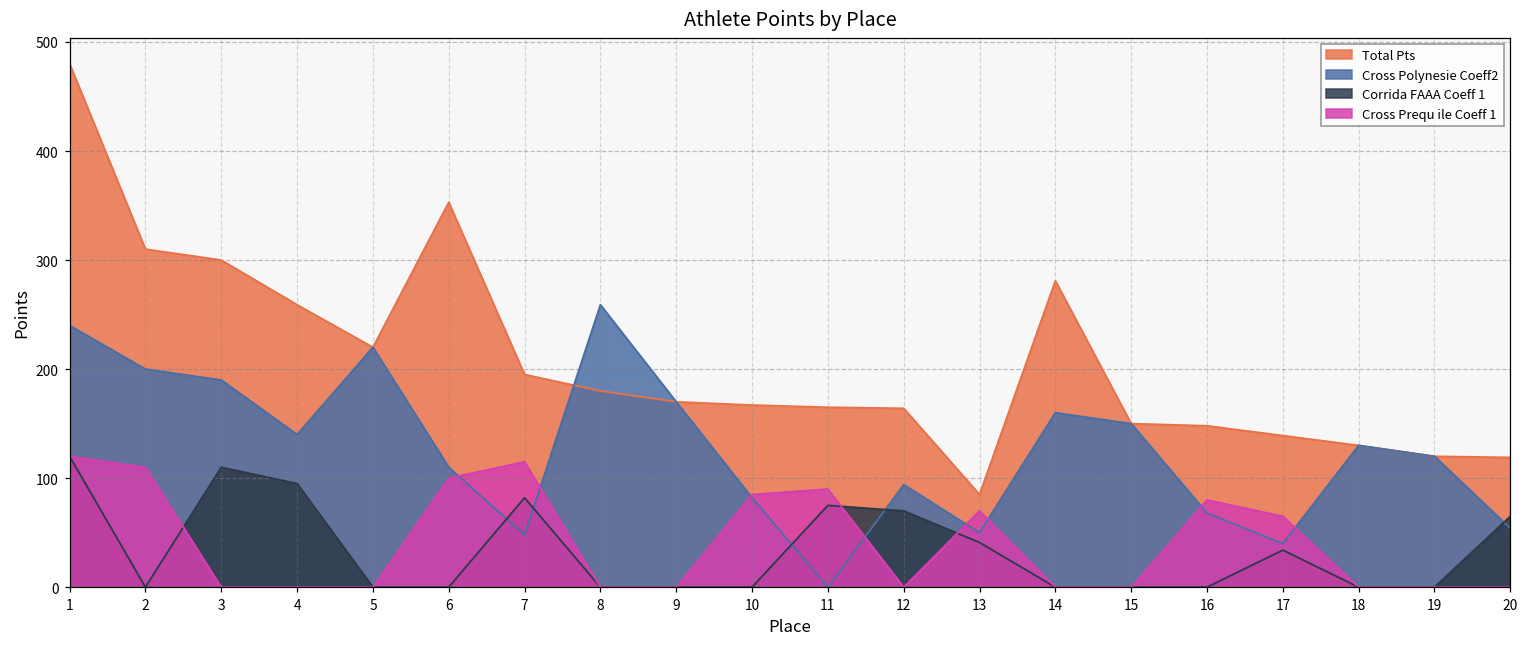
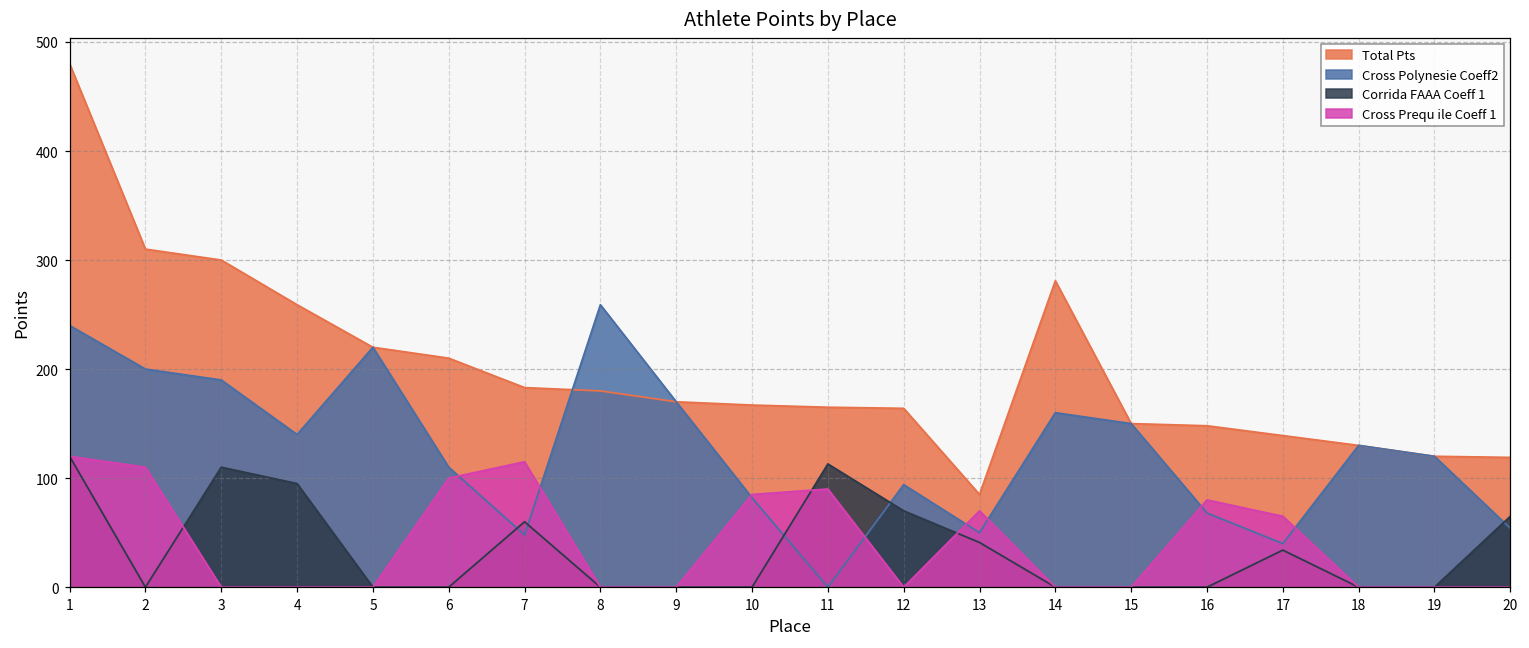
Total Pts, 6: 350 -> 210
Total Pts, 7: 200 -> 180
Corrida FAAA Coeff 1, 7: 80 -> 60
Corrida FAAA Coeff 1, 11: 80 -> 110
